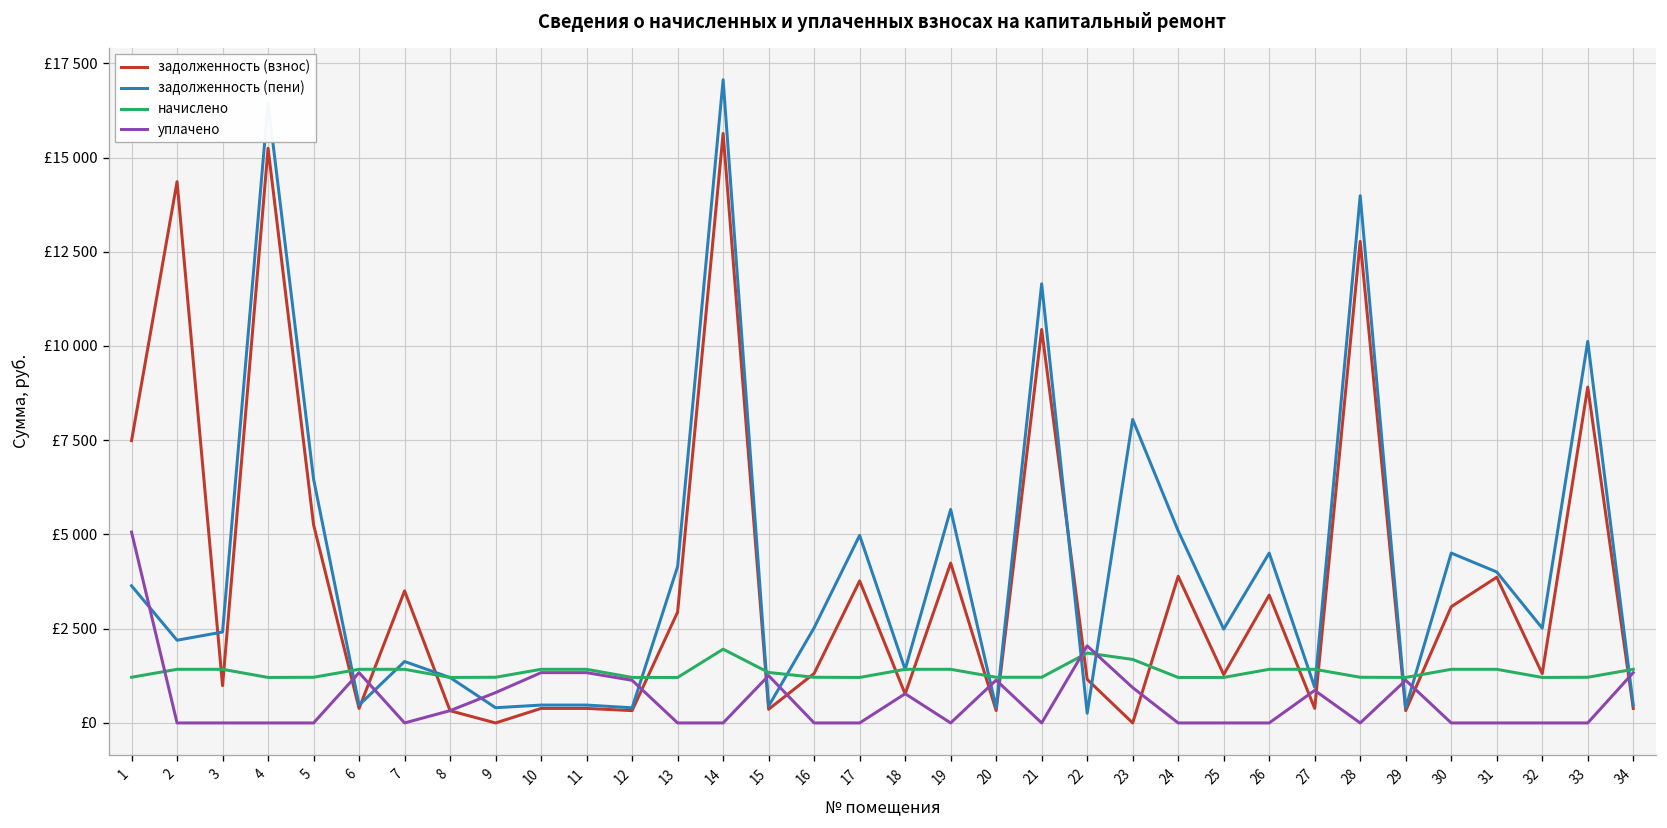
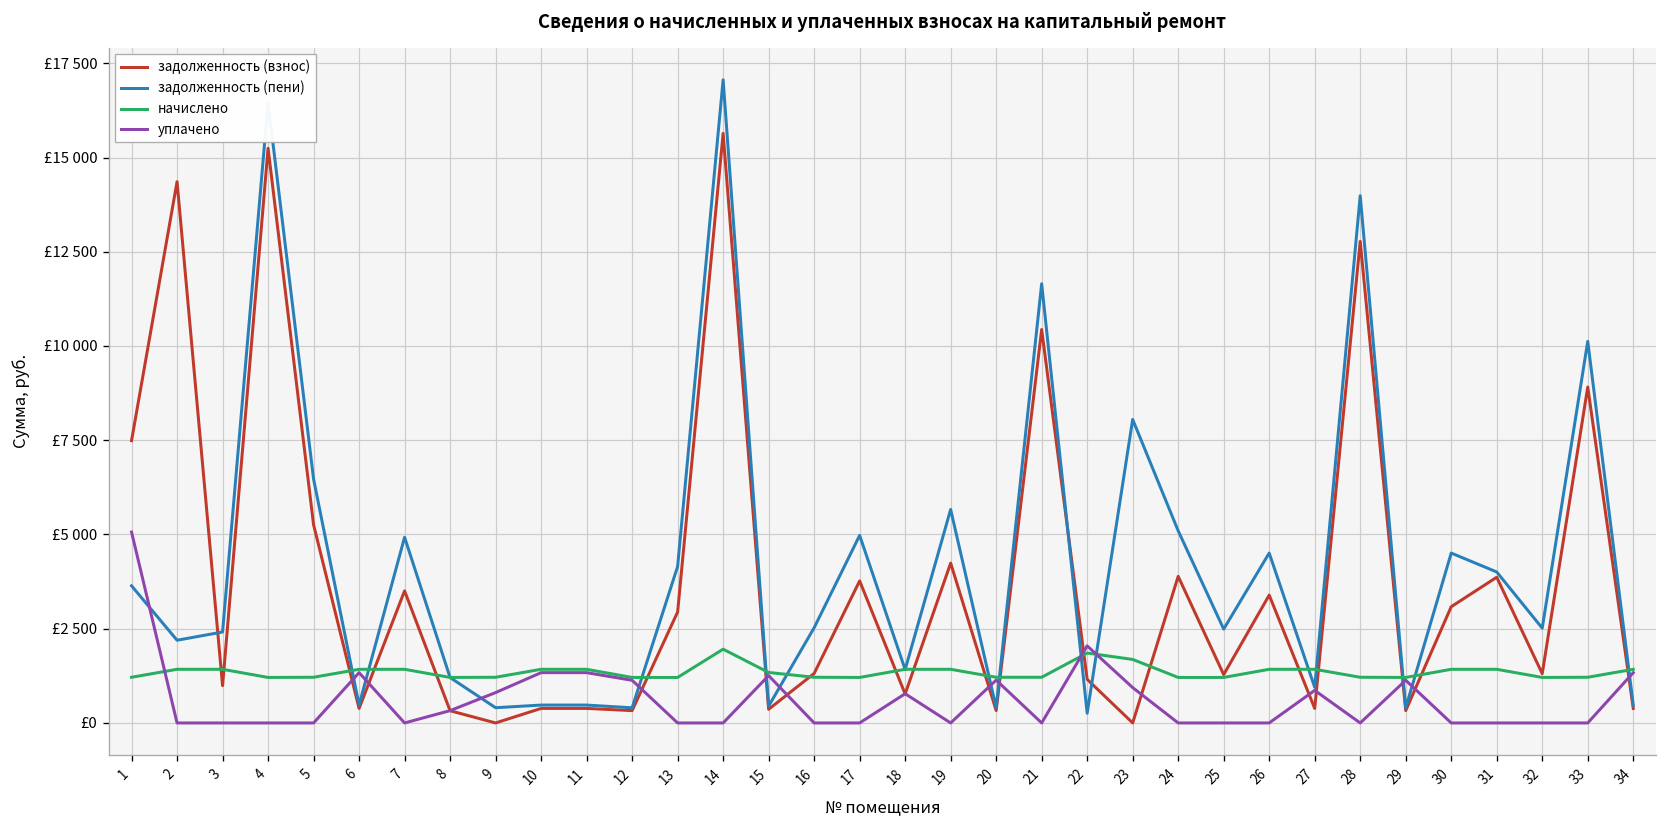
задолженность (пени), 7: £1600 -> £4900
